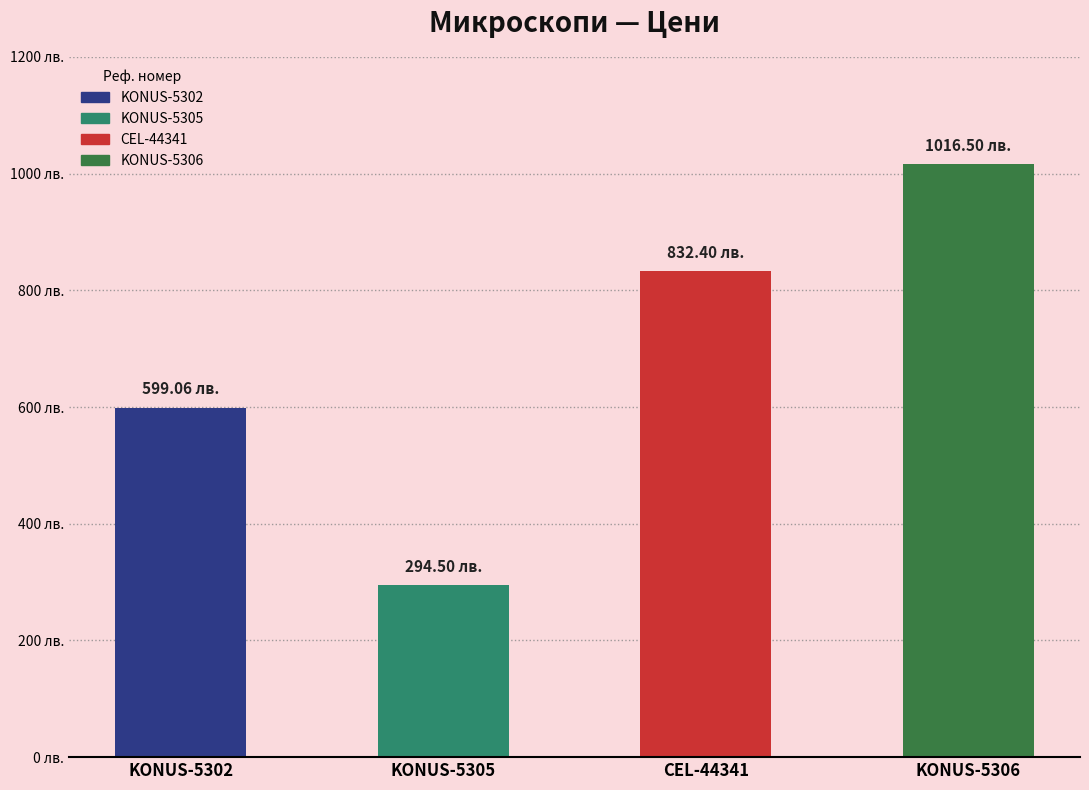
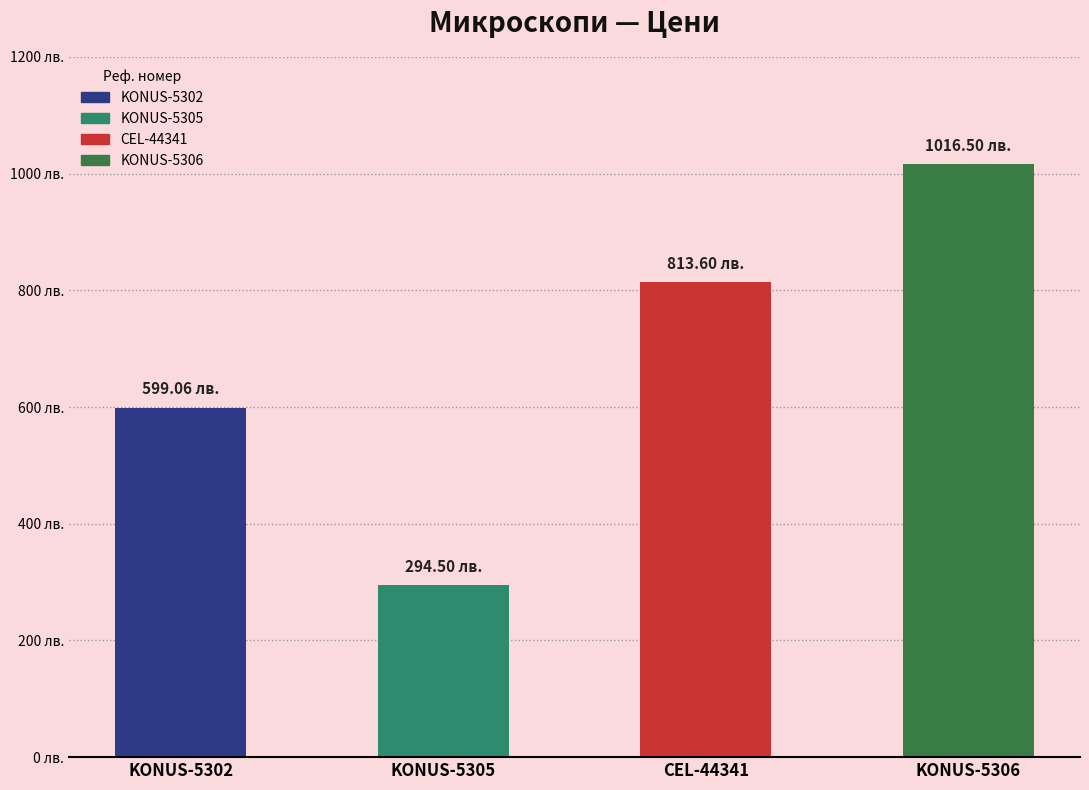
CEL-44341: 832.40 -> 813.60
